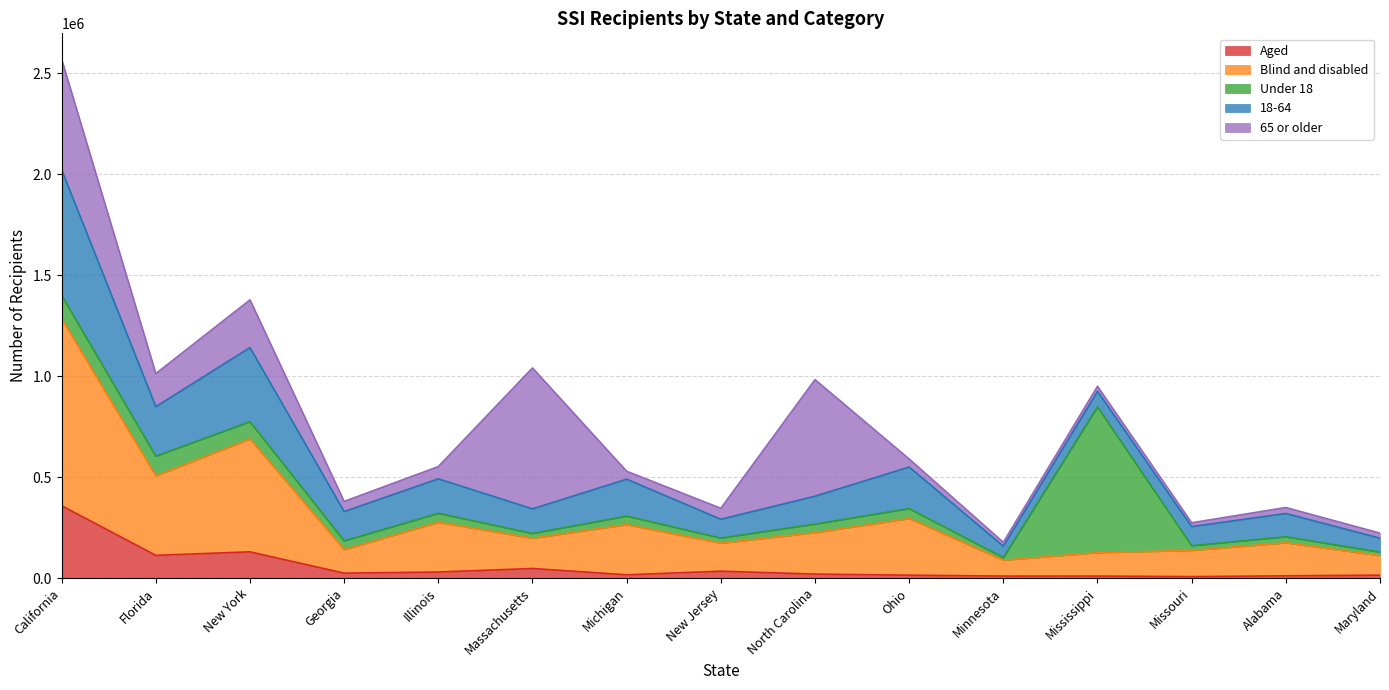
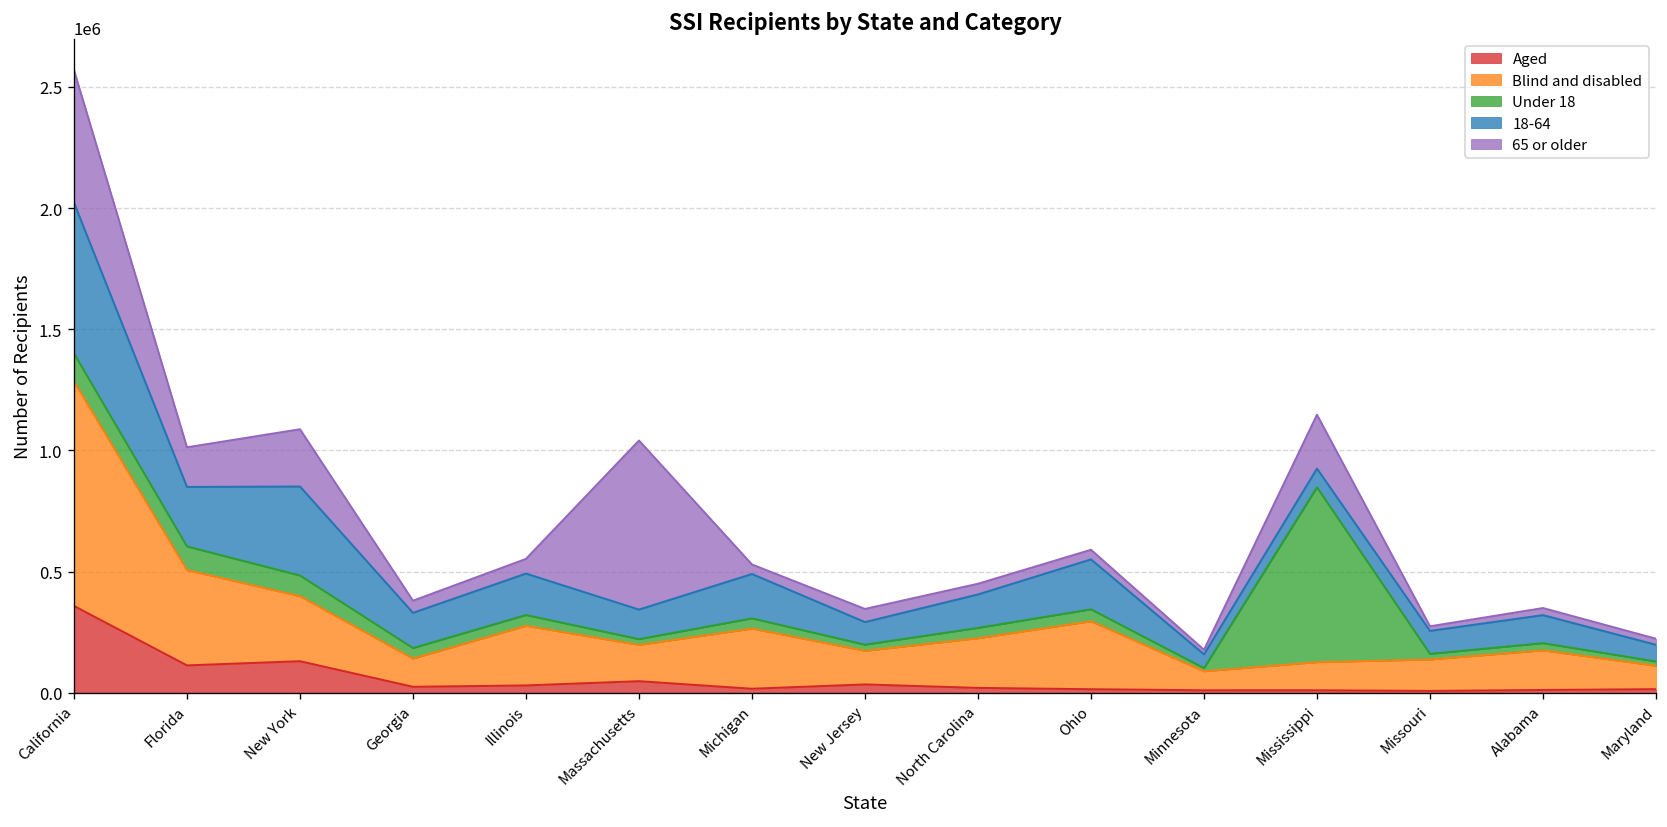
Blind and disabled, New York: 560000 -> 270000
65 or older, North Carolina: 580000 -> 40000
65 or older, Mississippi: 20000 -> 220000
